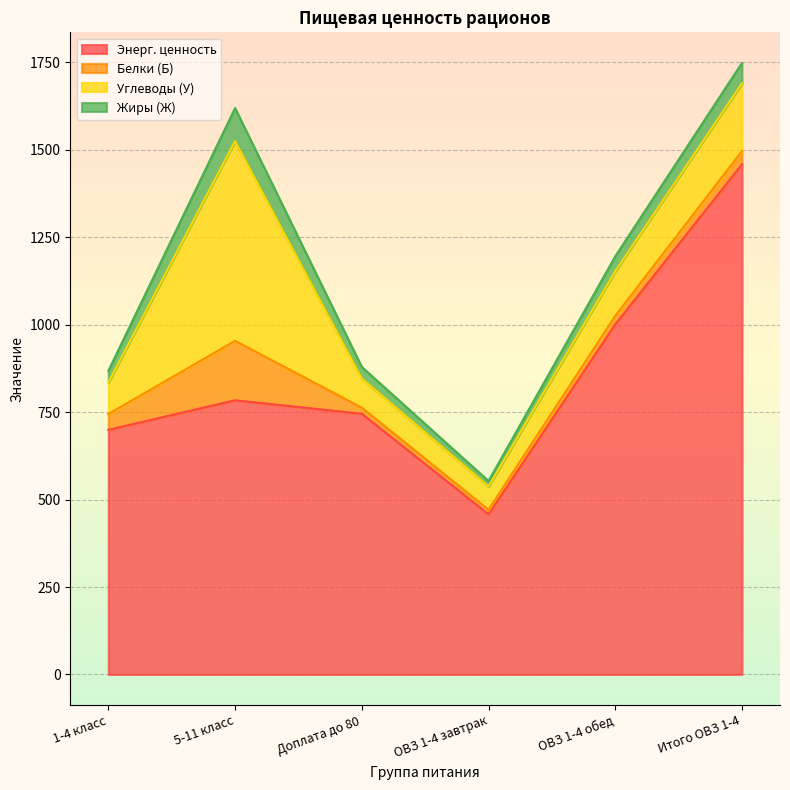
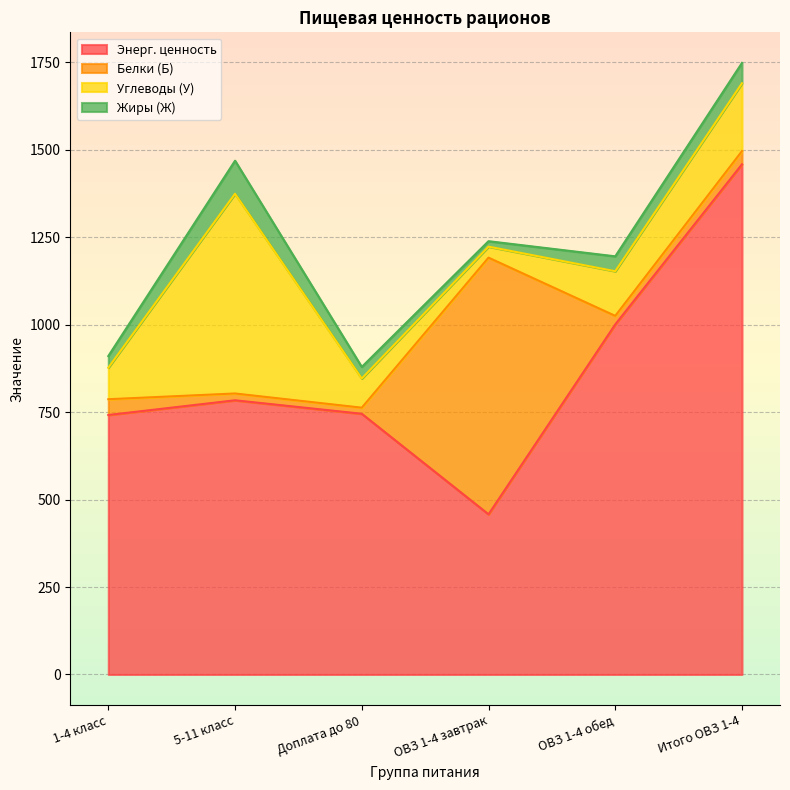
Энерг. ценность, 1-4 класс: 700 -> 740
Белки (Б), 5-11 класс: 170 -> 20
Белки (Б), ОВЗ 1-4 завтрак: 10 -> 730
Углеводы (У), ОВЗ 1-4 завтрак: 70 -> 30
